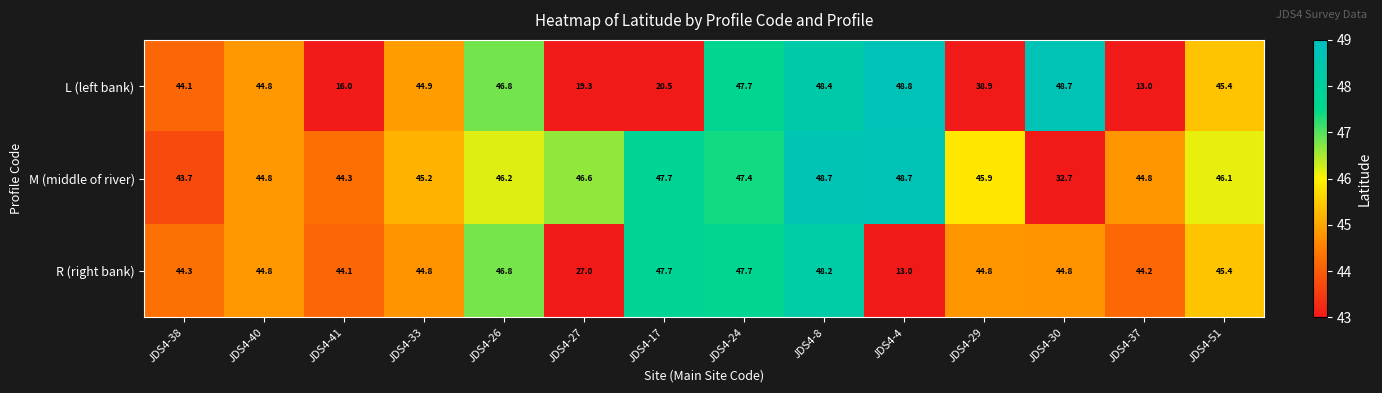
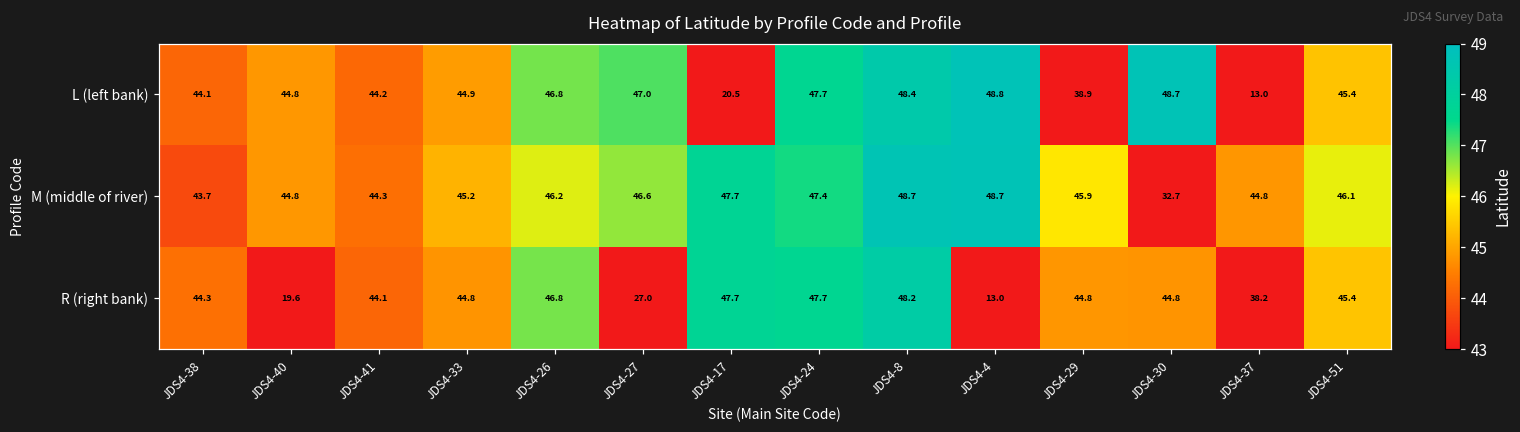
L (left bank), JDS4-41: 16.0 -> 44.2
L (left bank), JDS4-27: 19.3 -> 47.0
R (right bank), JDS4-40: 44.8 -> 19.6
R (right bank), JDS4-37: 44.2 -> 38.2
